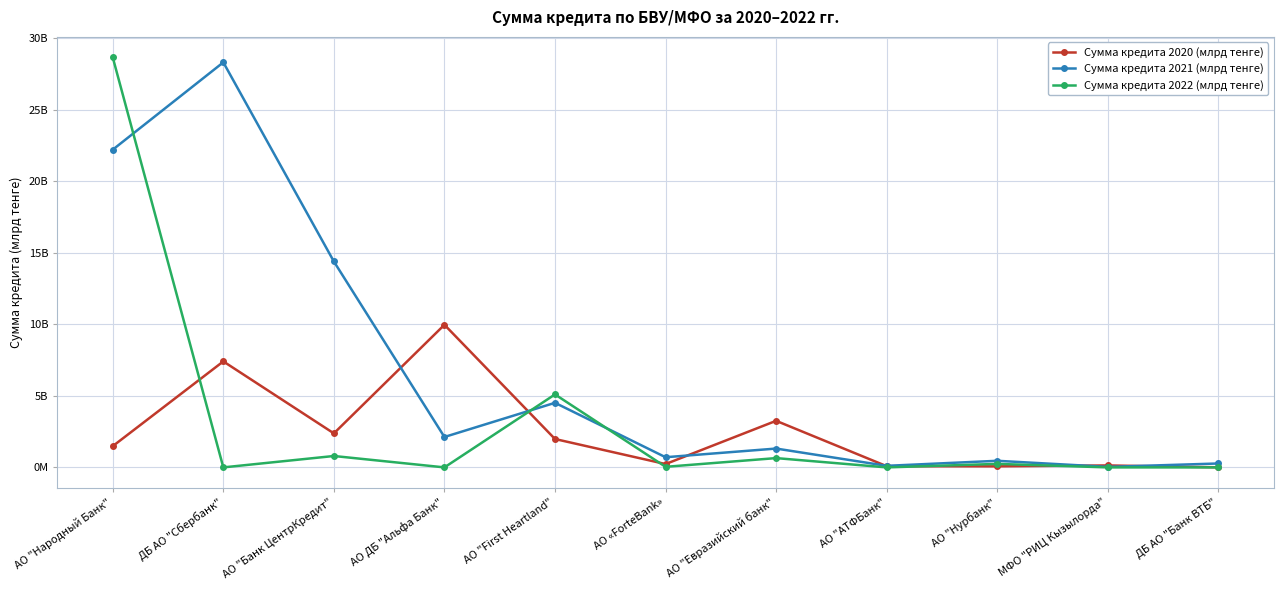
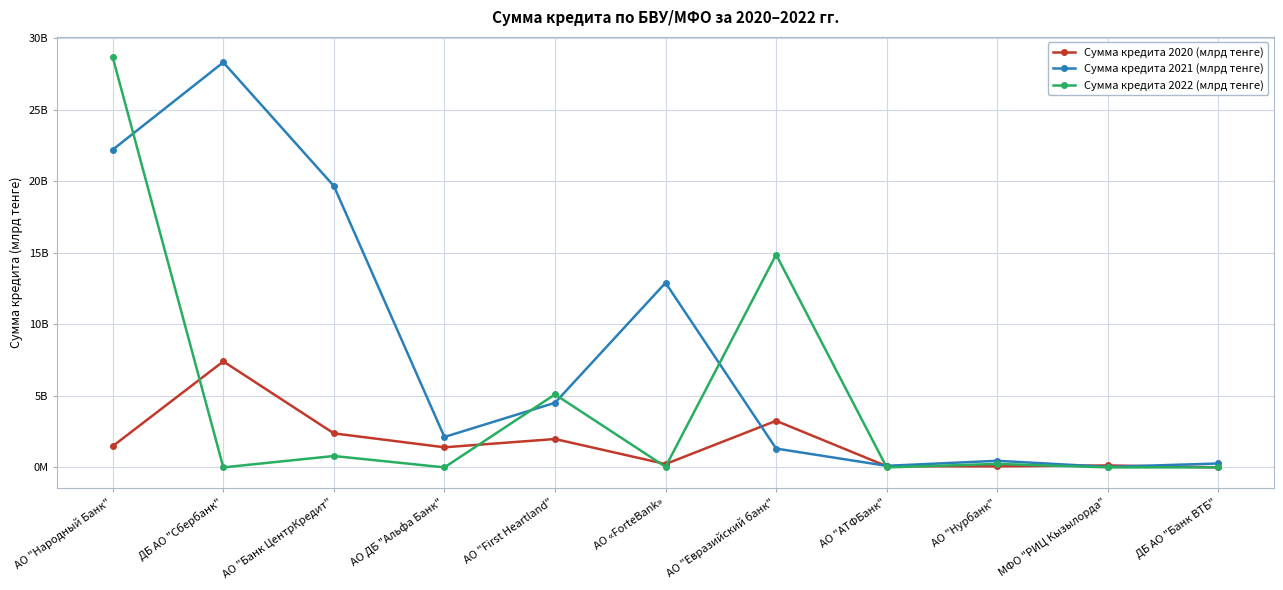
Сумма кредита 2021 (млрд тенге), АО "Банк ЦентрКредит": 14400000000 -> 19700000000
Сумма кредита 2020 (млрд тенге), АО ДБ "Альфа Банк": 10000000000 -> 1400000000
Сумма кредита 2021 (млрд тенге), АО «ForteBank»: 700000000 -> 12900000000
Сумма кредита 2022 (млрд тенге), АО "Евразийский банк": 600000000 -> 14900000000
